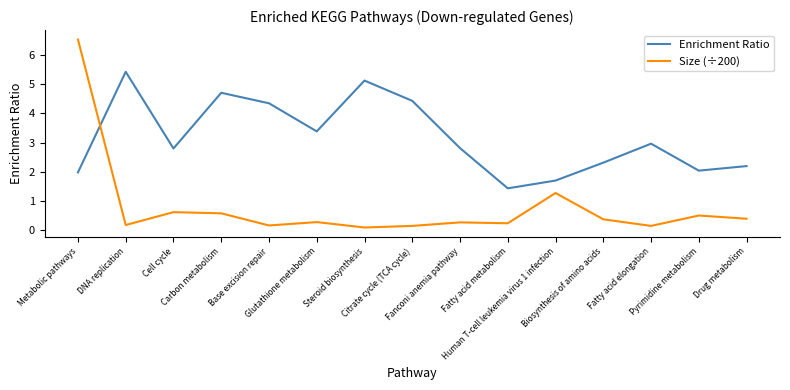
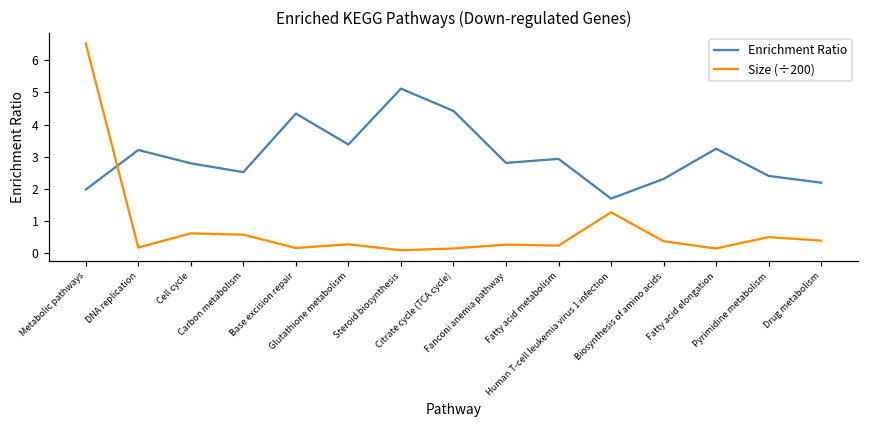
Enrichment Ratio, DNA replication: 5.4 -> 3.2
Enrichment Ratio, Carbon metabolism: 4.7 -> 2.5
Enrichment Ratio, Fatty acid metabolism: 1.4 -> 2.9
Enrichment Ratio, Fatty acid elongation: 3.0 -> 3.3
Enrichment Ratio, Pyrimidine metabolism: 2.0 -> 2.4
